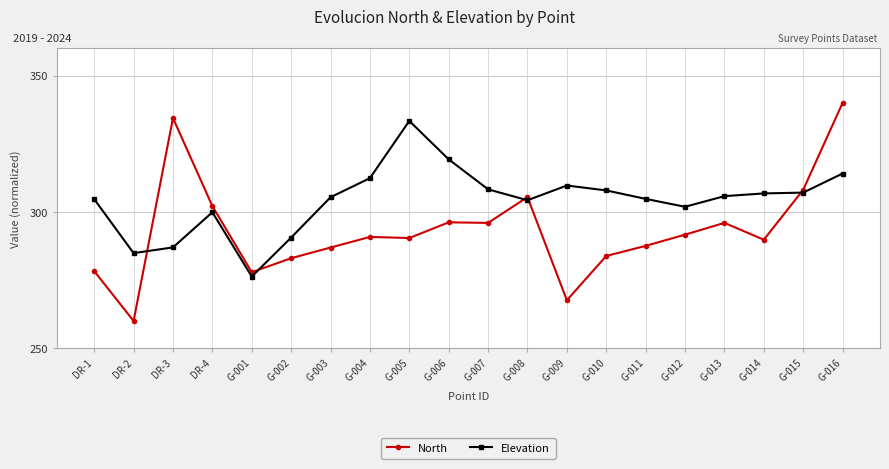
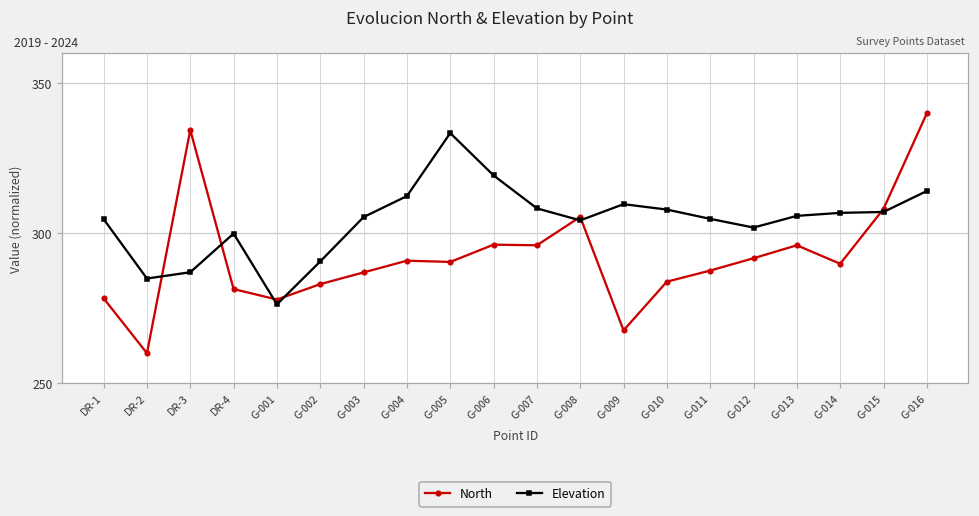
North, DR-4: 302 -> 281
